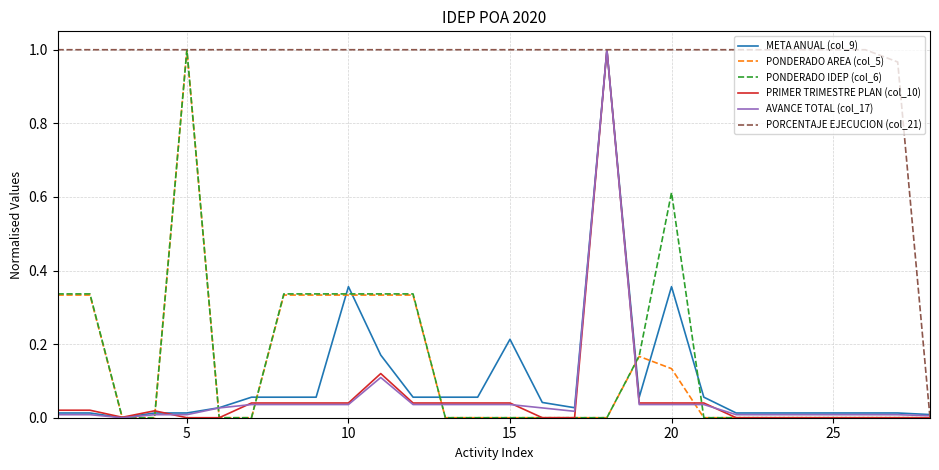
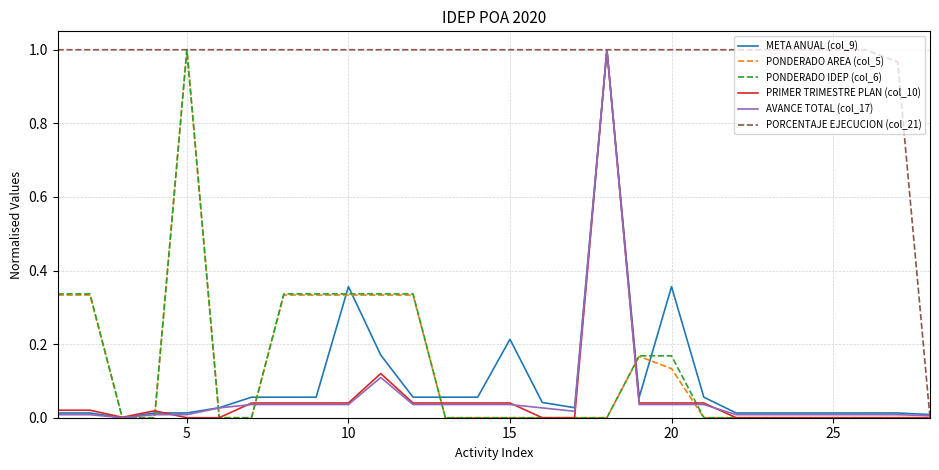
PONDERADO IDEP (col_6), 20: 0.61 -> 0.17
